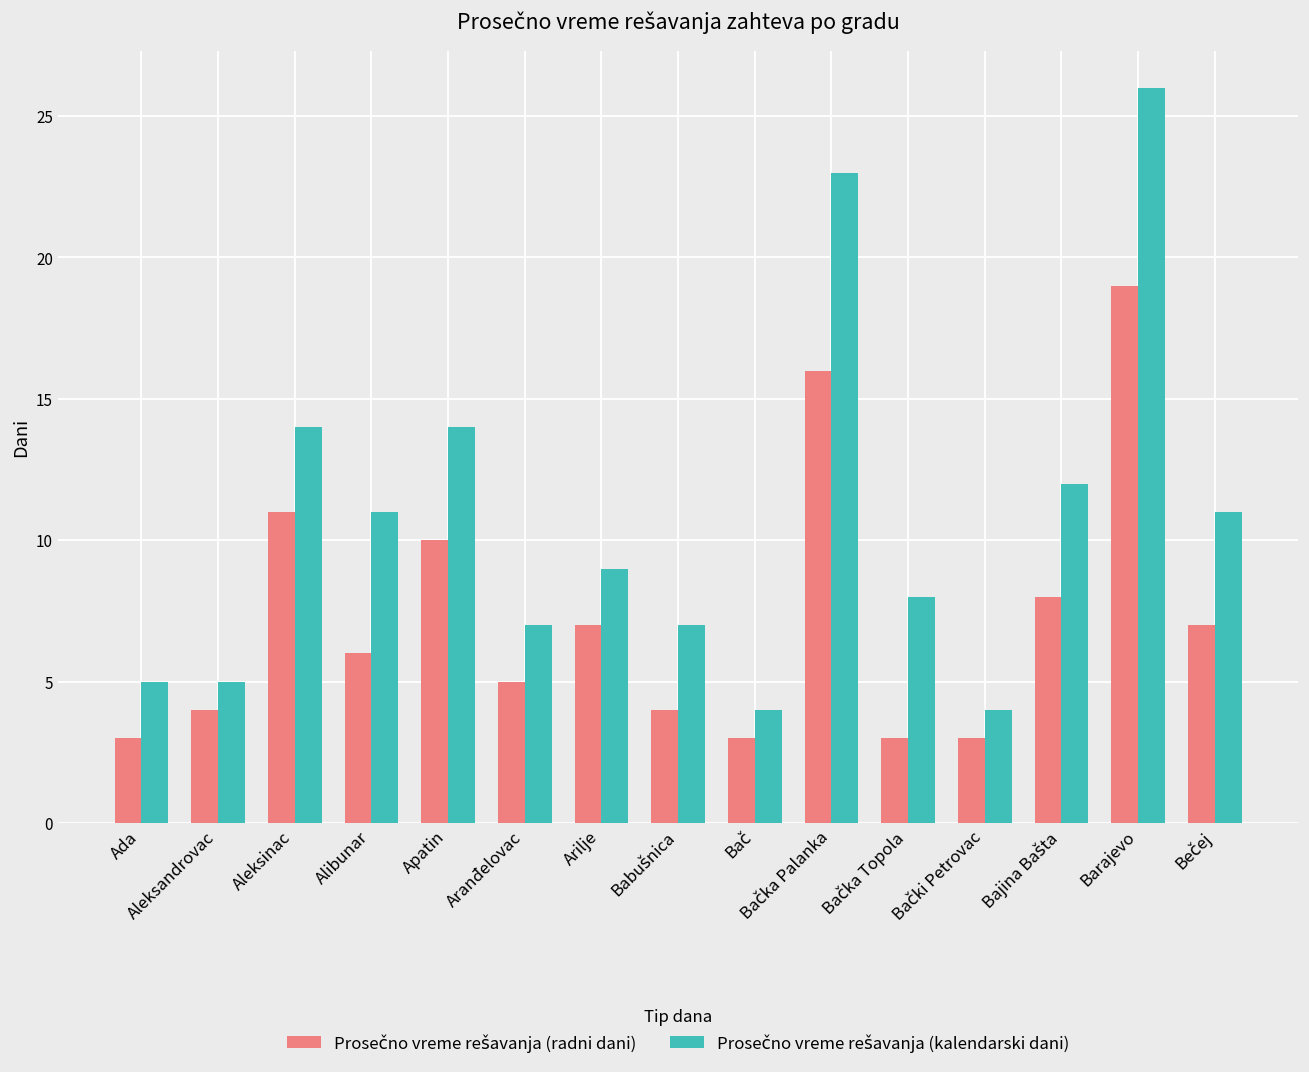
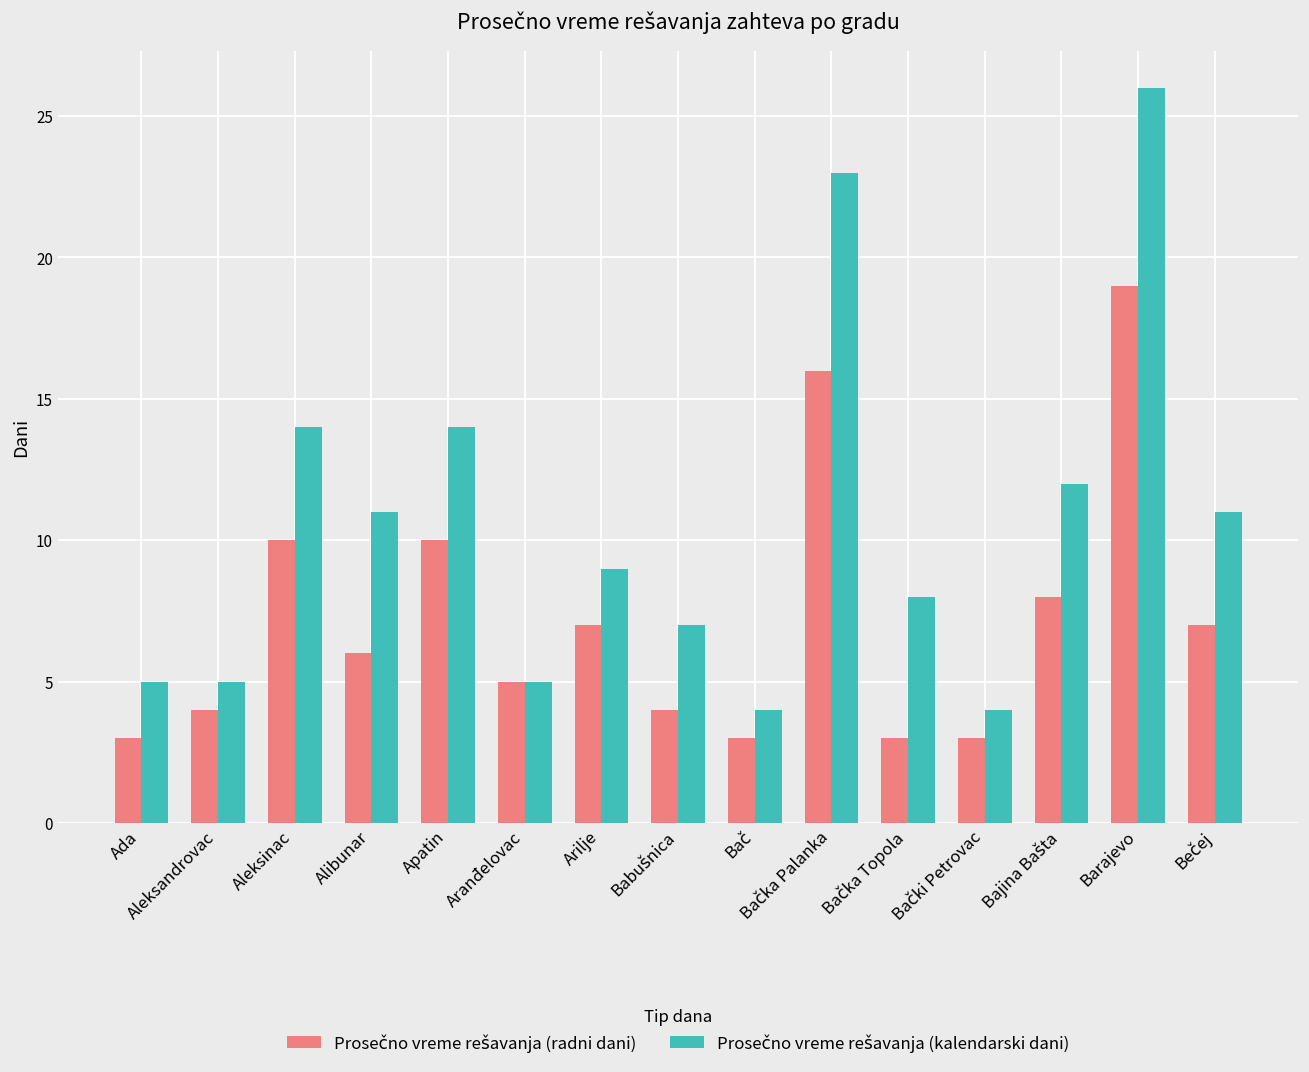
Prosečno vreme rešavanja (radni dani), Aleksinac: 11 -> 10
Prosečno vreme rešavanja (kalendarski dani), Aranđelovac: 7 -> 5
